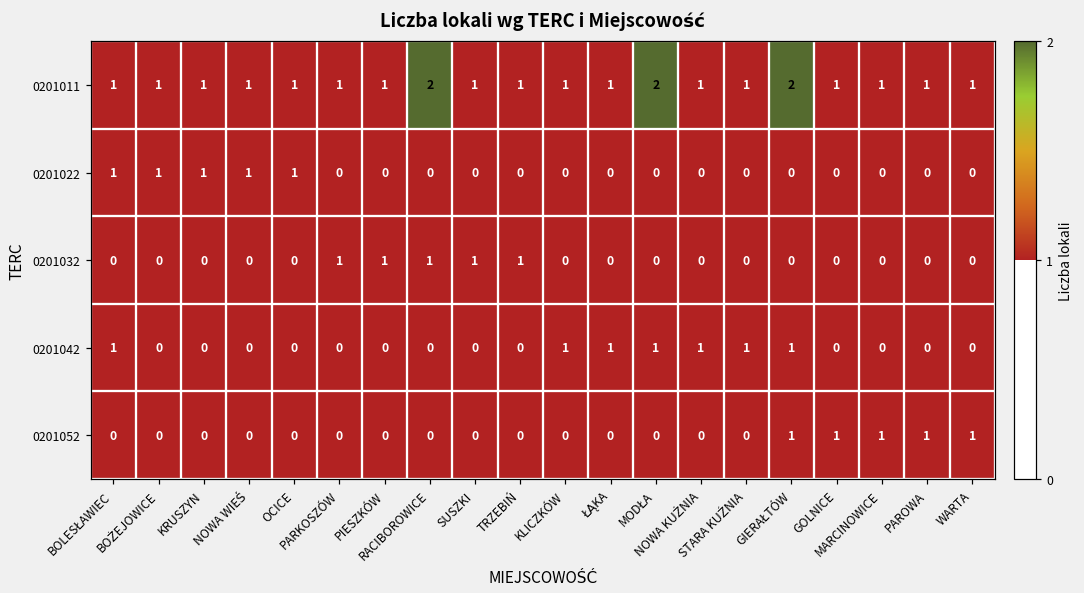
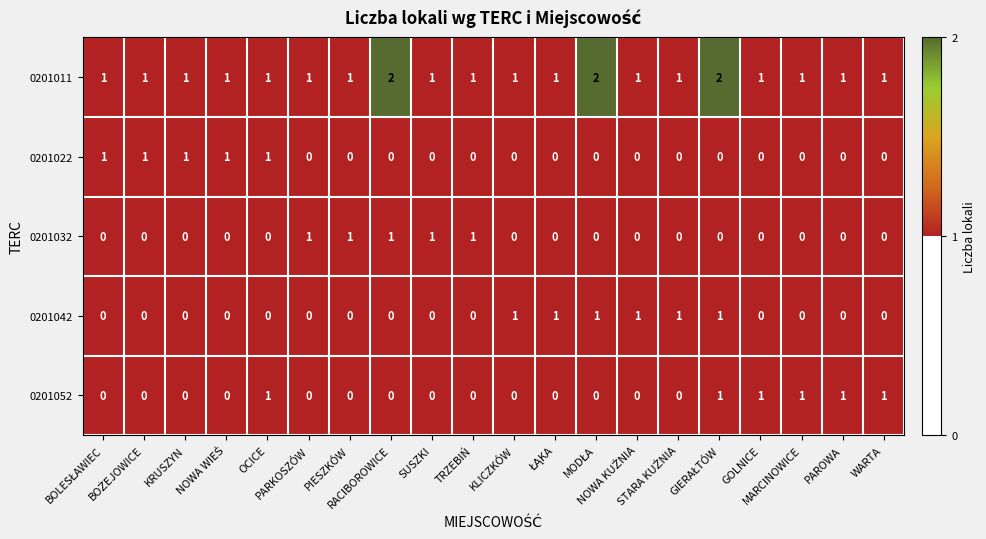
0201042, BOLESŁAWIEC: 1 -> 0
0201052, OCICE: 0 -> 1
